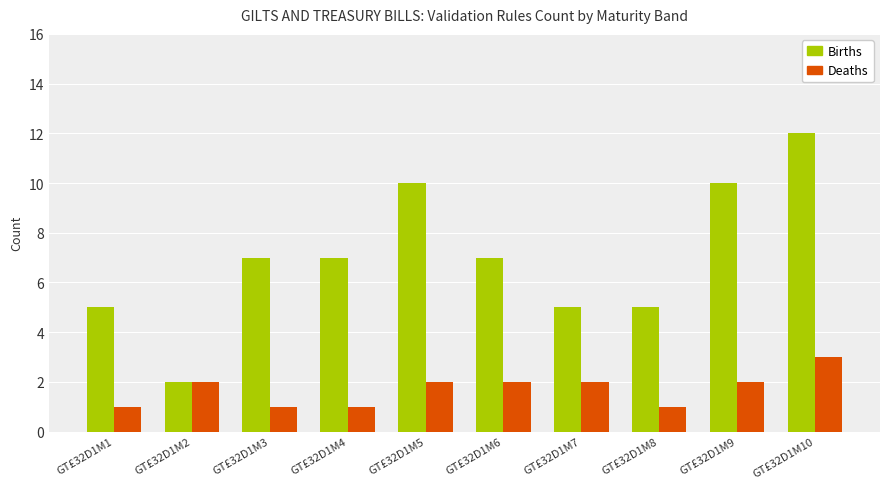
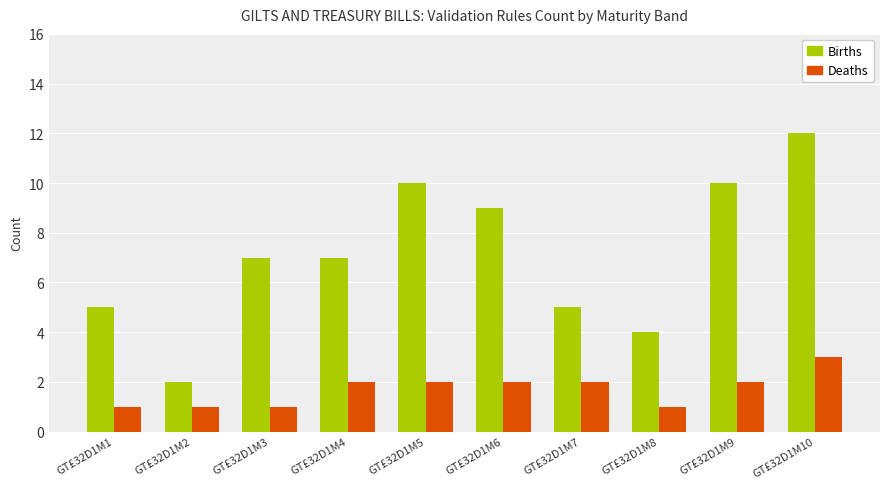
Deaths, GT£32D1M2: 2 -> 1
Deaths, GT£32D1M4: 1 -> 2
Births, GT£32D1M6: 7 -> 9
Births, GT£32D1M8: 5 -> 4
